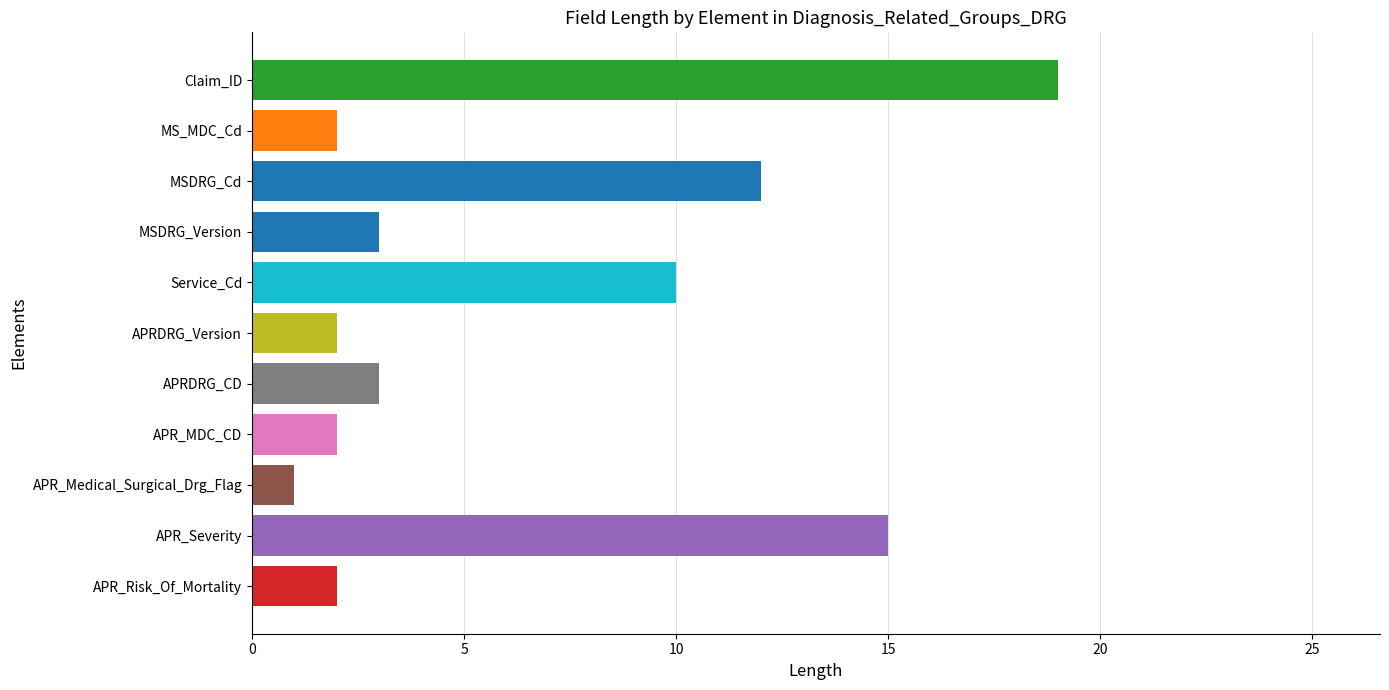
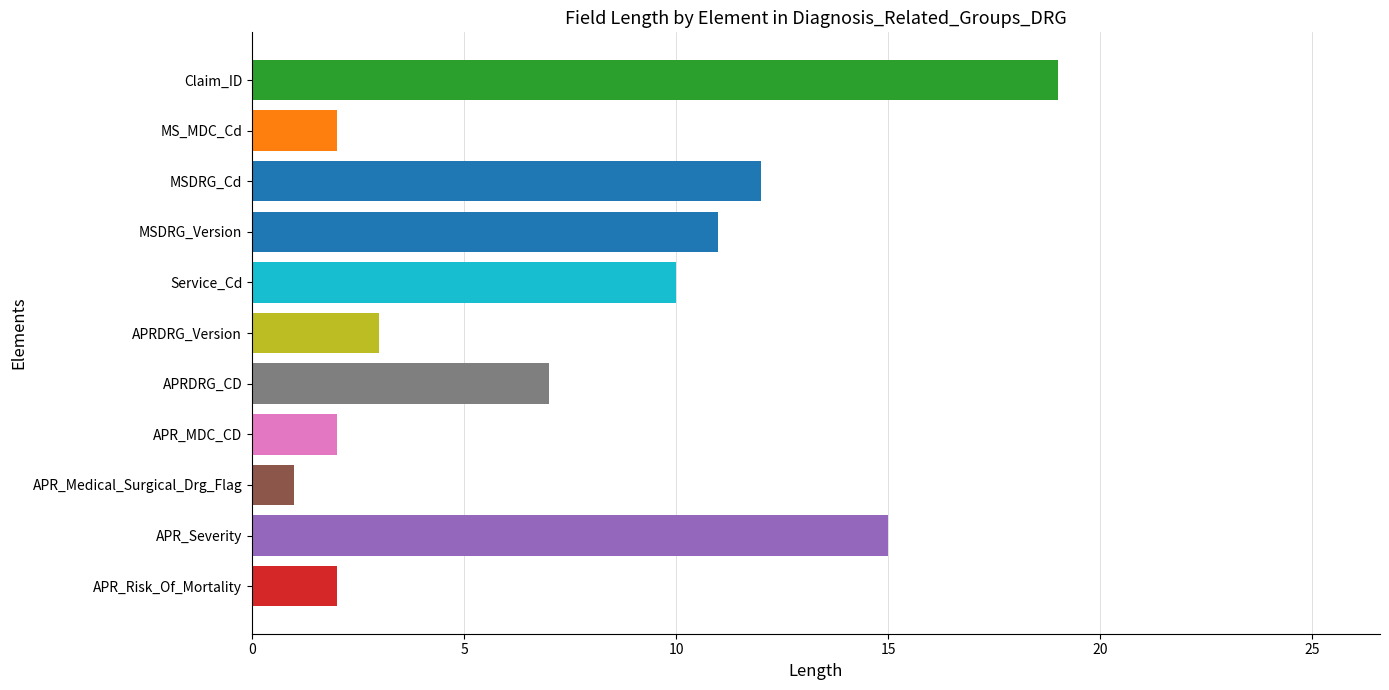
MSDRG_Version: 3 -> 11
APRDRG_Version: 2 -> 3
APRDRG_CD: 3 -> 7
